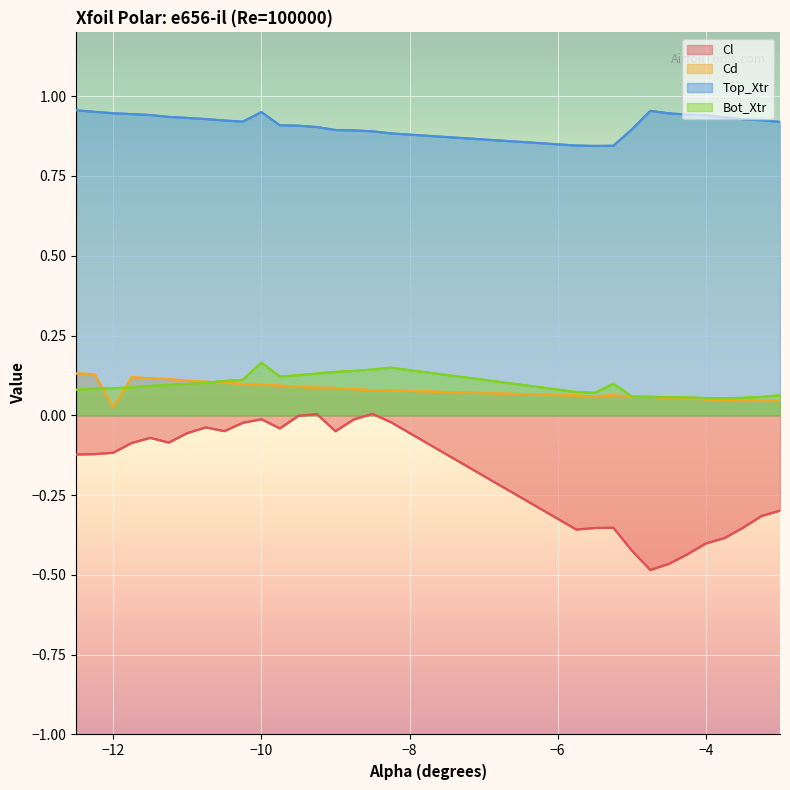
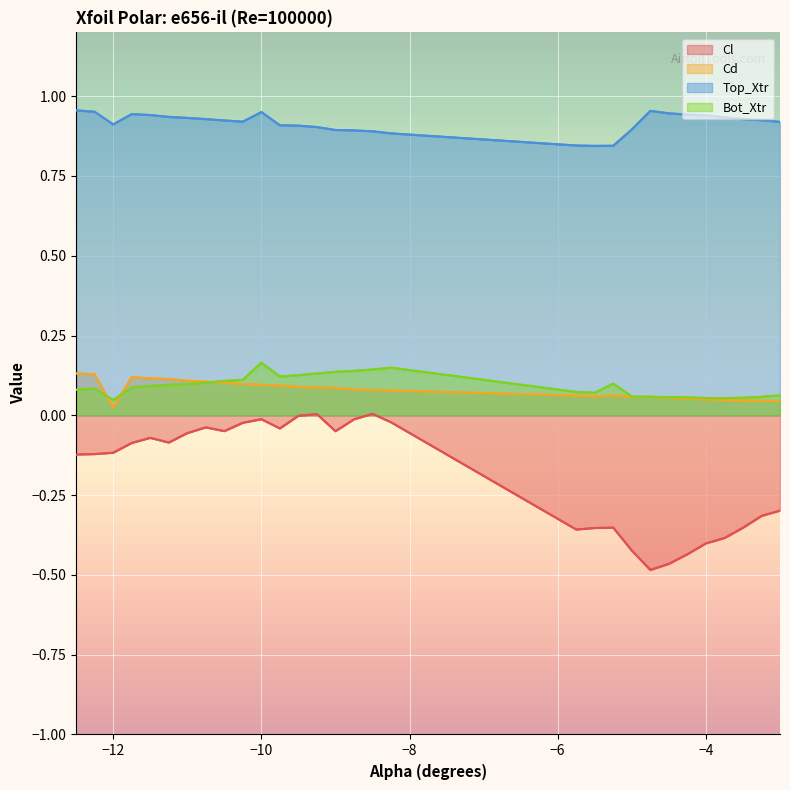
Top_Xtr, −12: 0.95 -> 0.91
Bot_Xtr, −12: 0.09 -> 0.05
